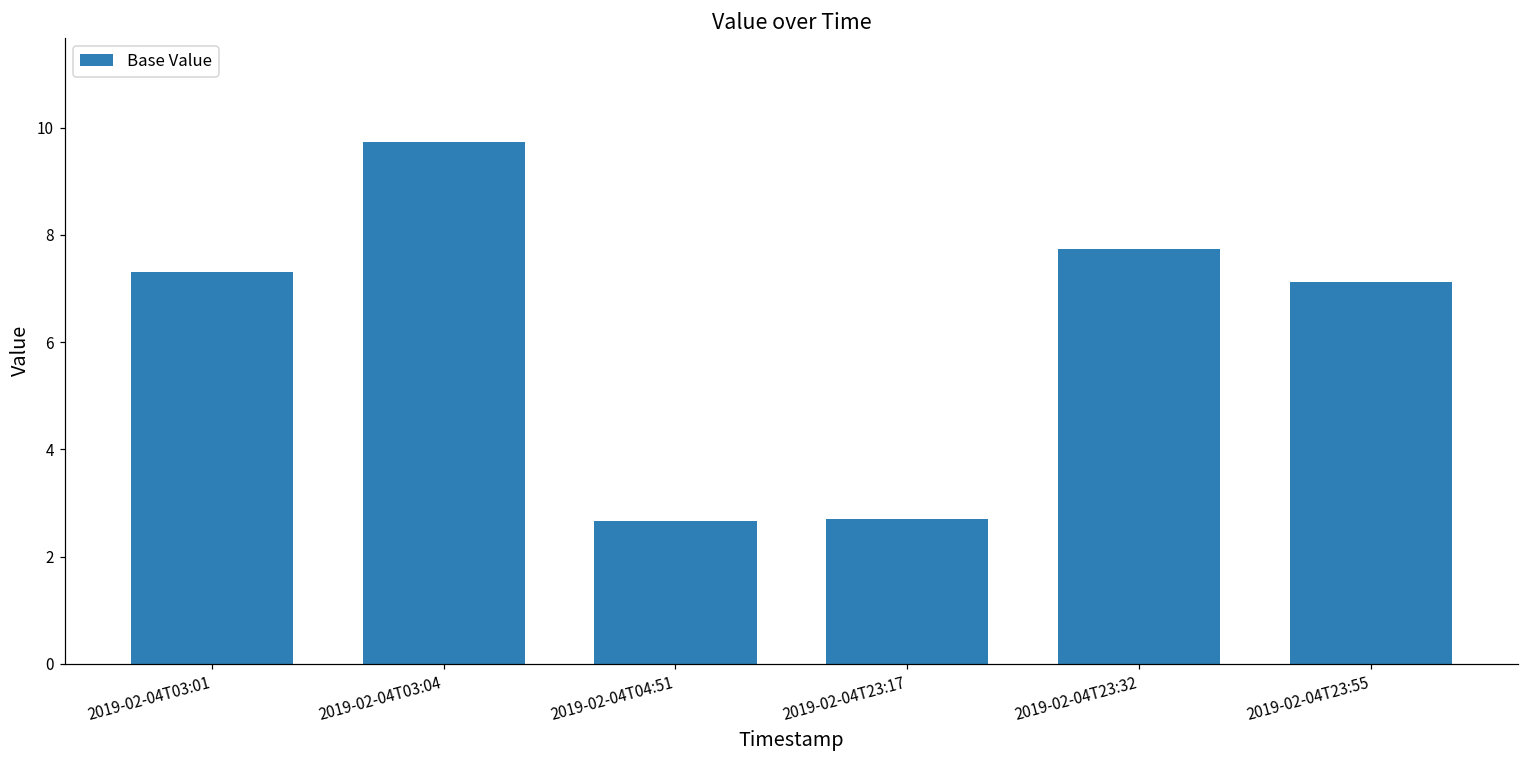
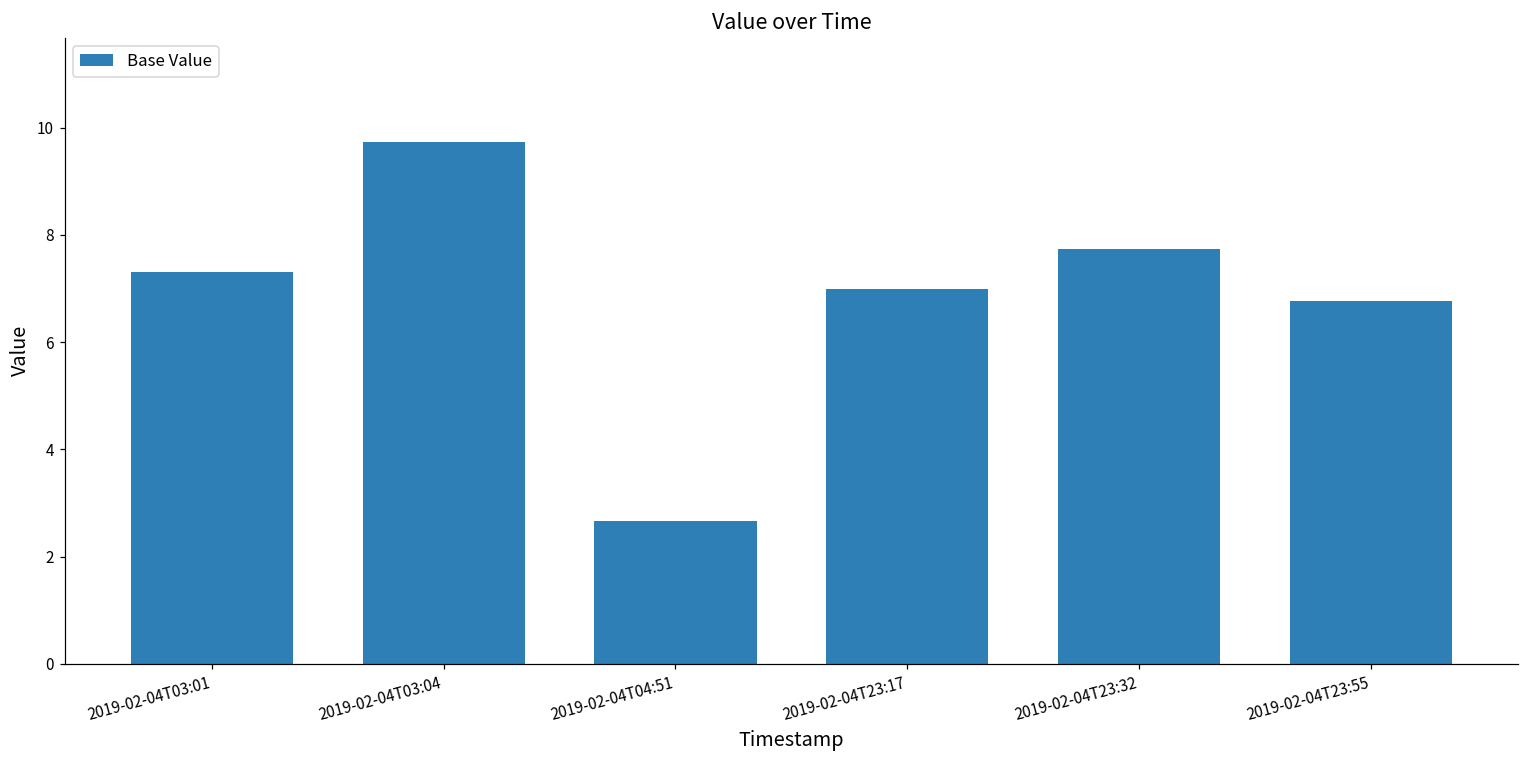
2019-02-04T23:17: 2.7 -> 7.0
2019-02-04T23:55: 7.1 -> 6.8
